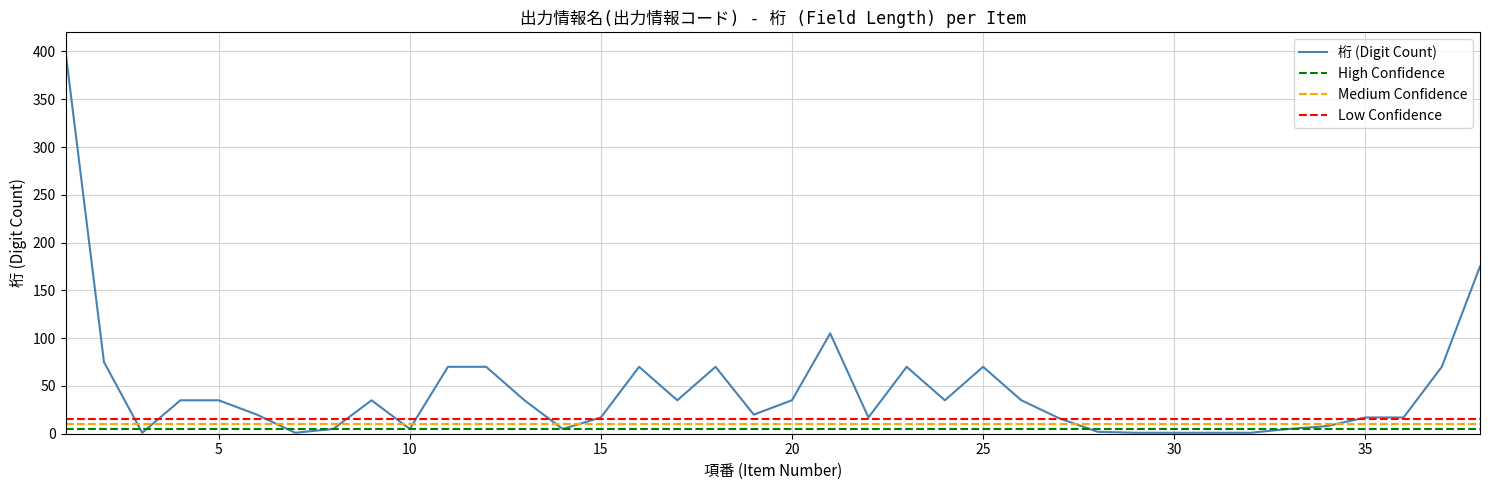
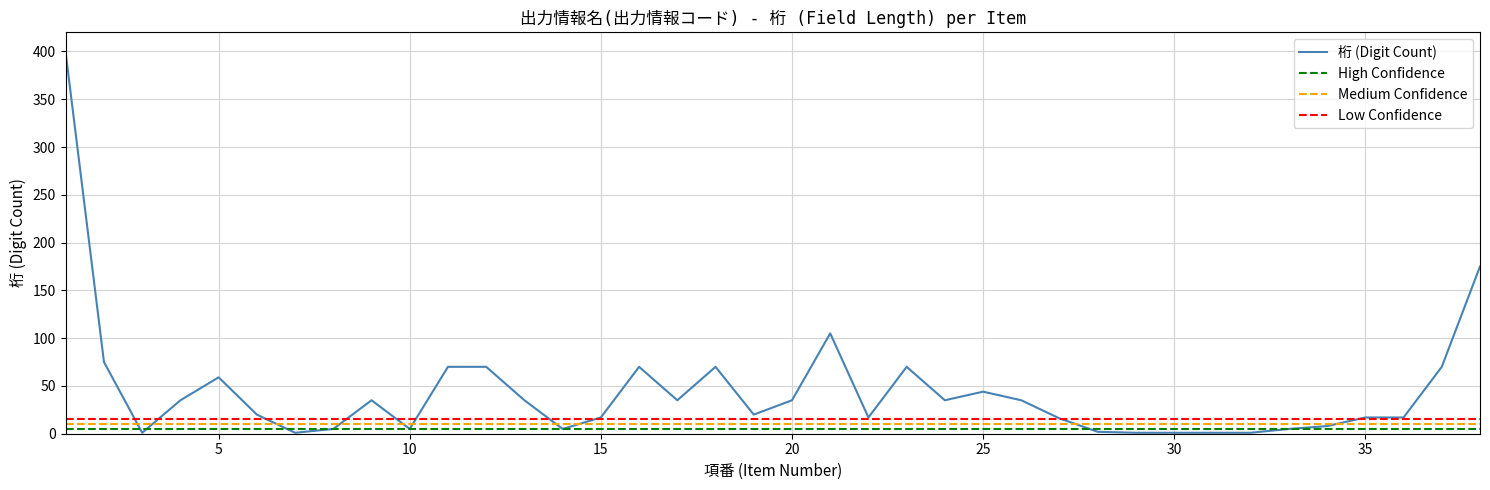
5: 40 -> 60
25: 70 -> 40
